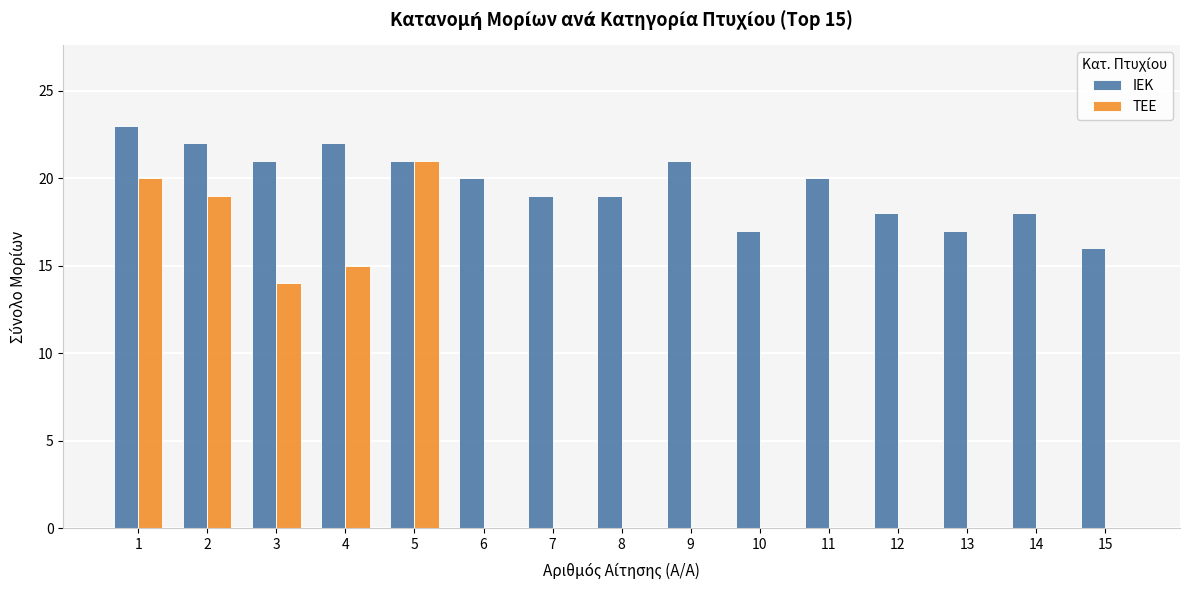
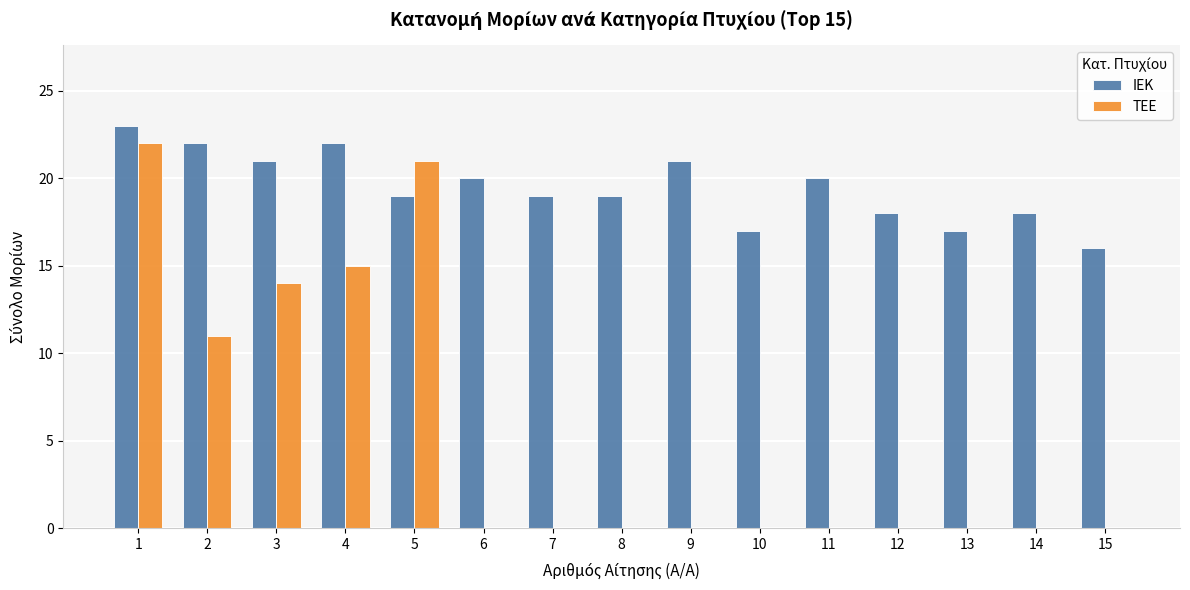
ΤΕΕ, 1: 20 -> 22
ΤΕΕ, 2: 19 -> 11
ΙΕΚ, 5: 21 -> 19
